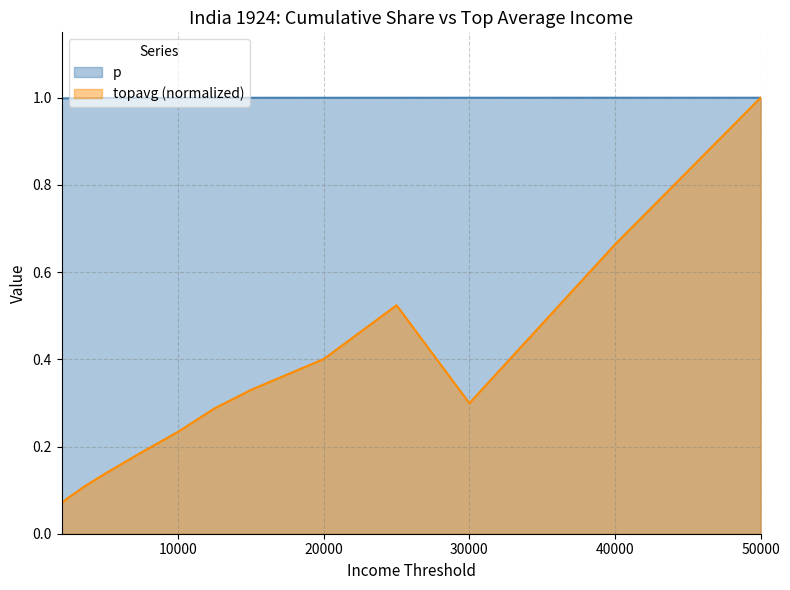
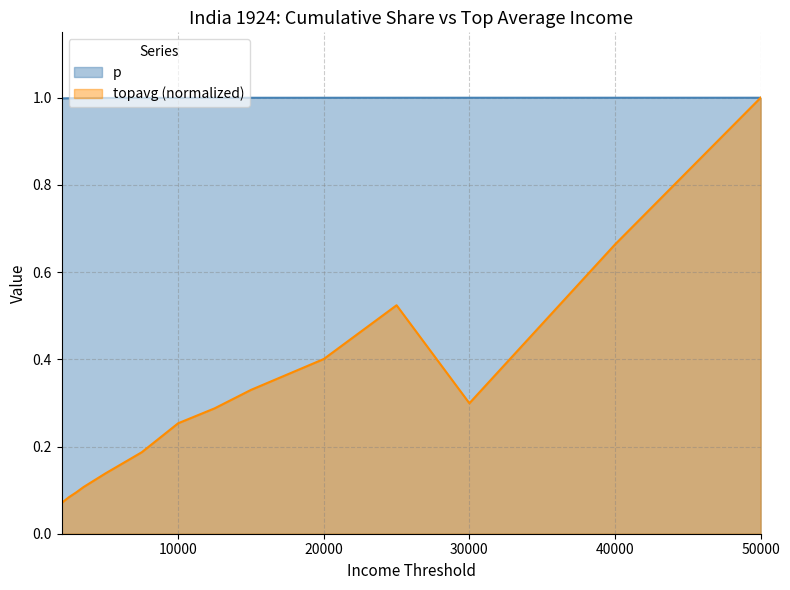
topavg (normalized), 10000: 0.23 -> 0.25
